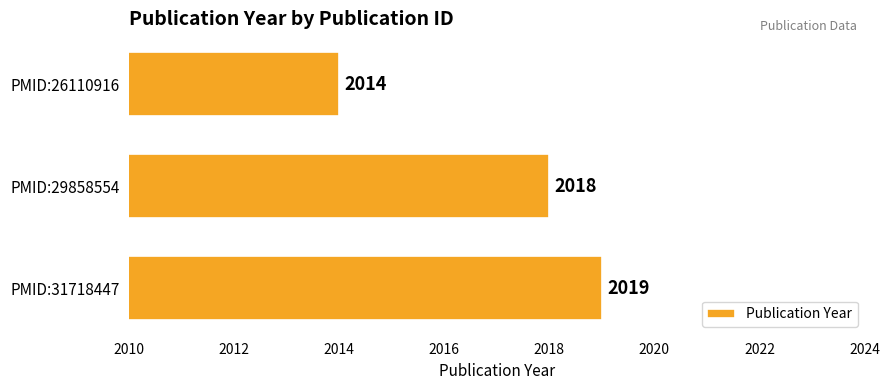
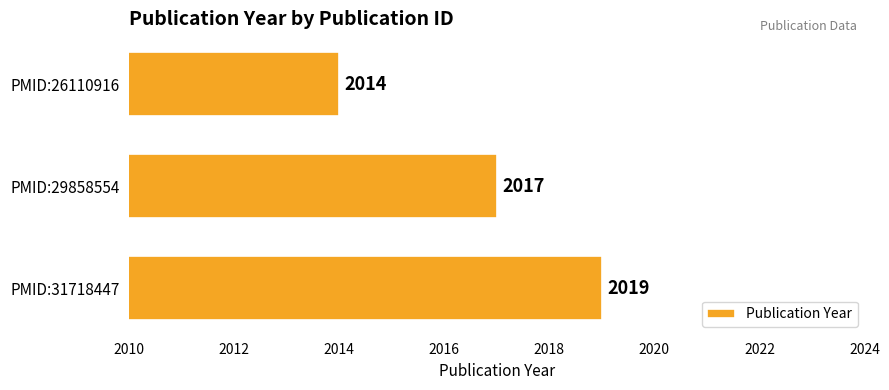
PMID:29858554: 2018 -> 2017
